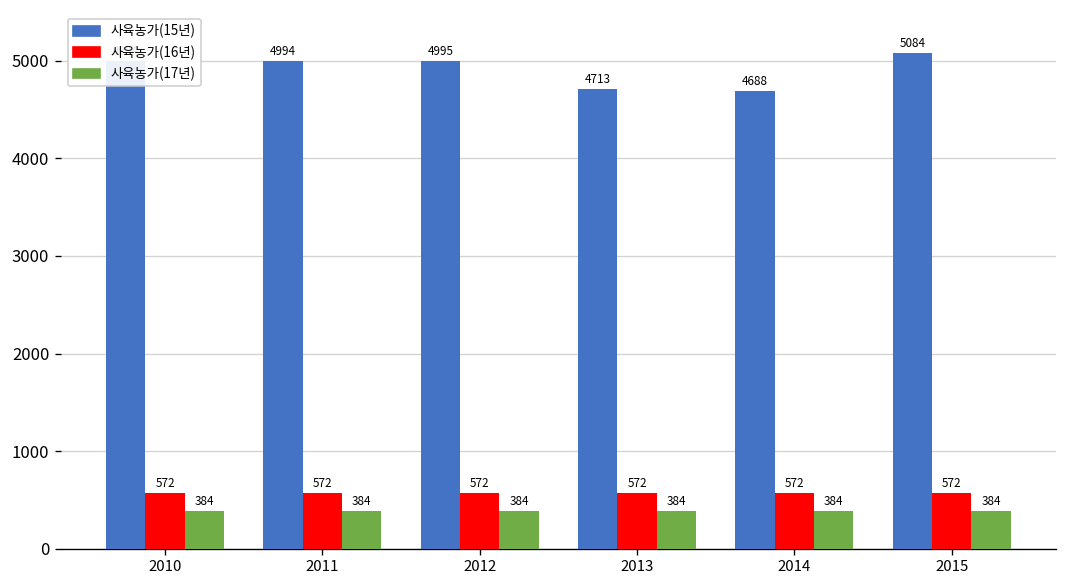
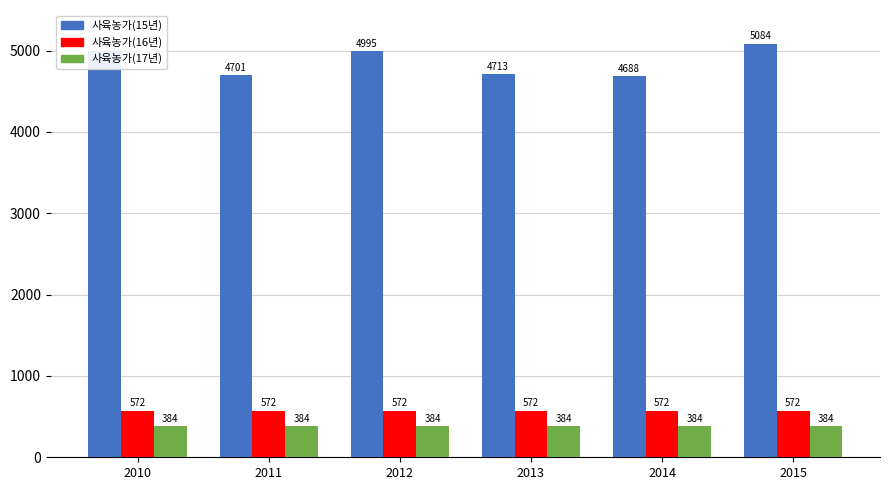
사육농가(15년), 2011: 4994 -> 4701
